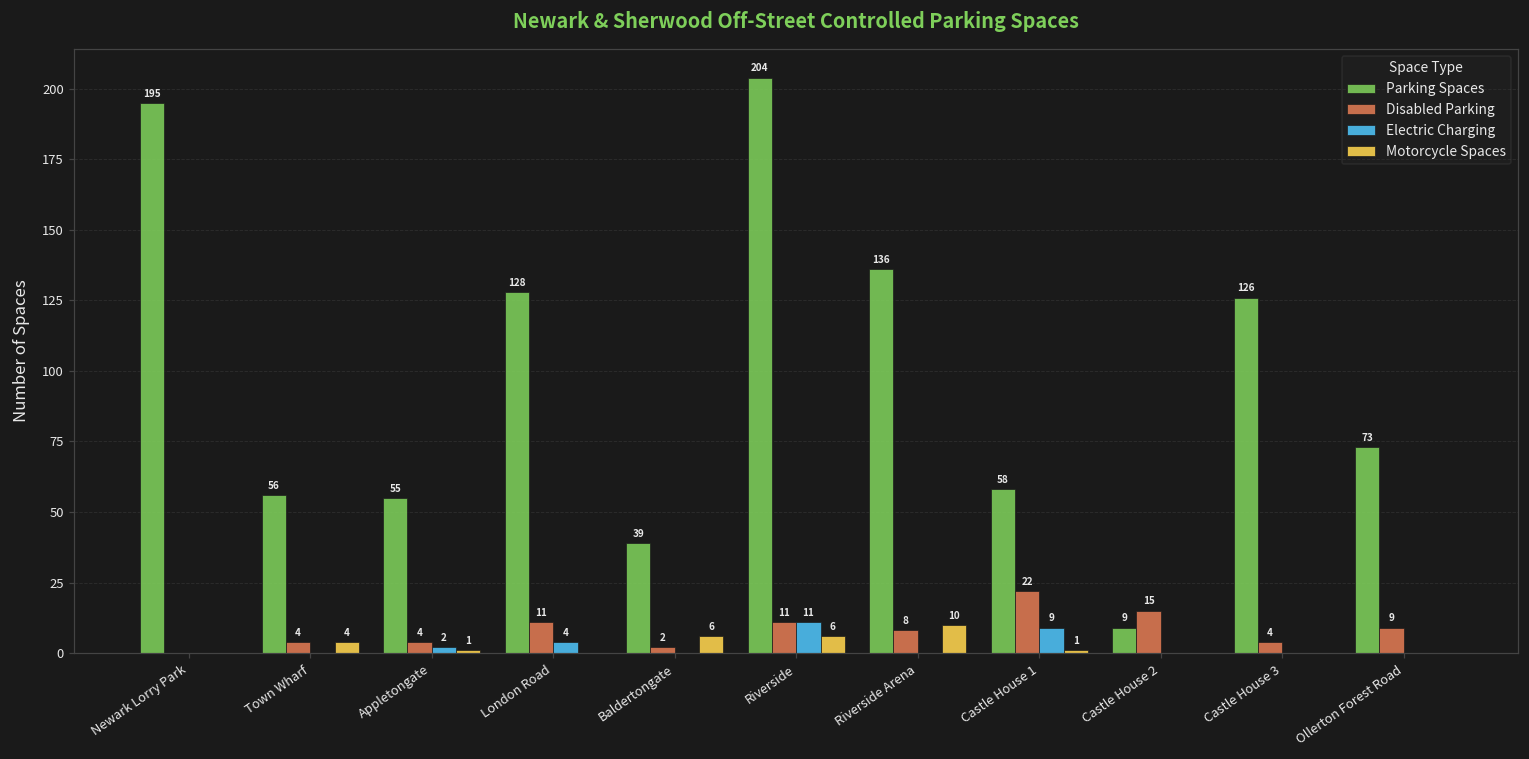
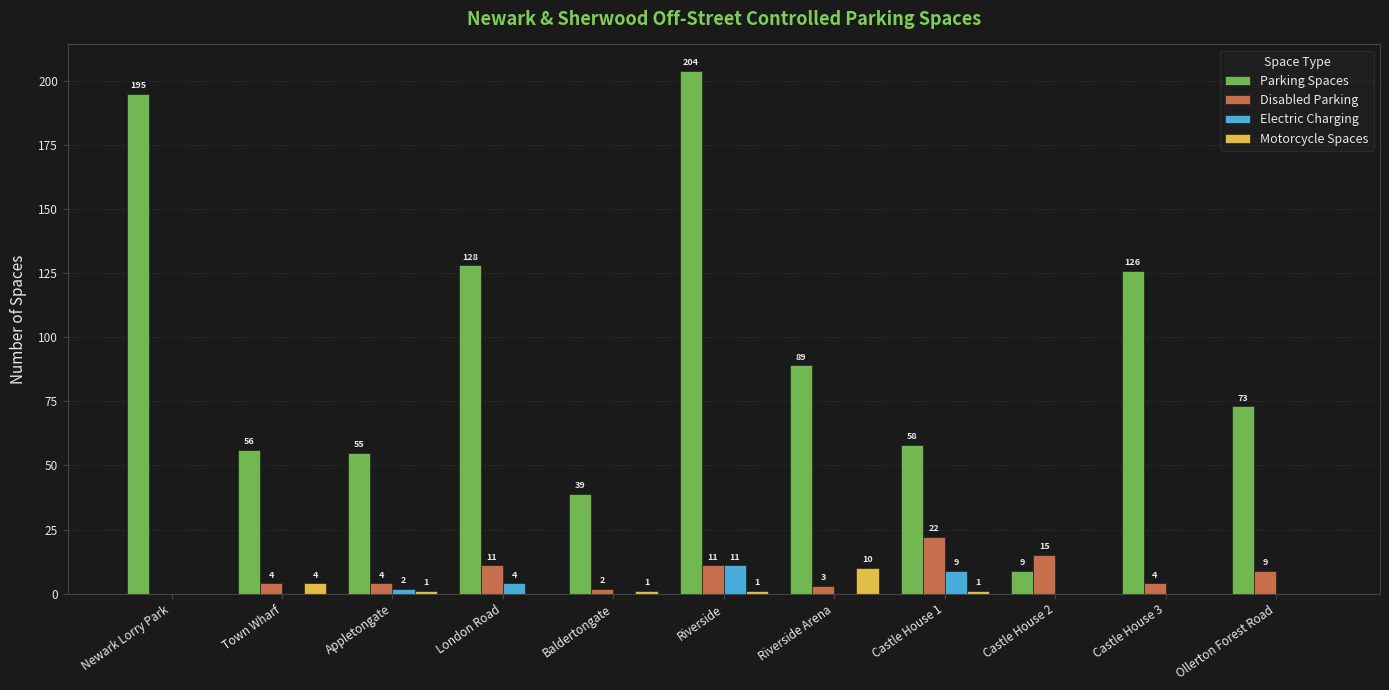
Motorcycle Spaces, Baldertongate: 6 -> 1
Motorcycle Spaces, Riverside: 6 -> 1
Parking Spaces, Riverside Arena: 136 -> 89
Disabled Parking, Riverside Arena: 8 -> 3
